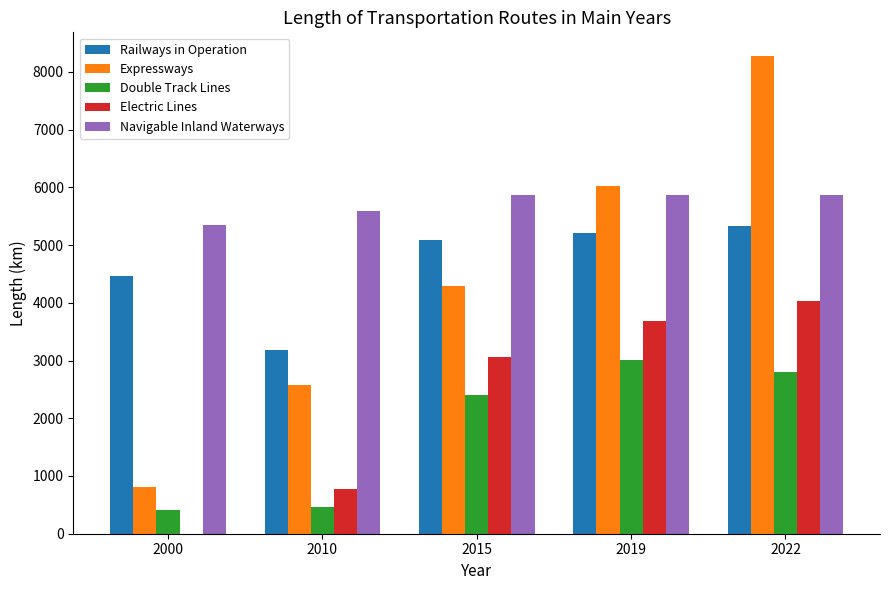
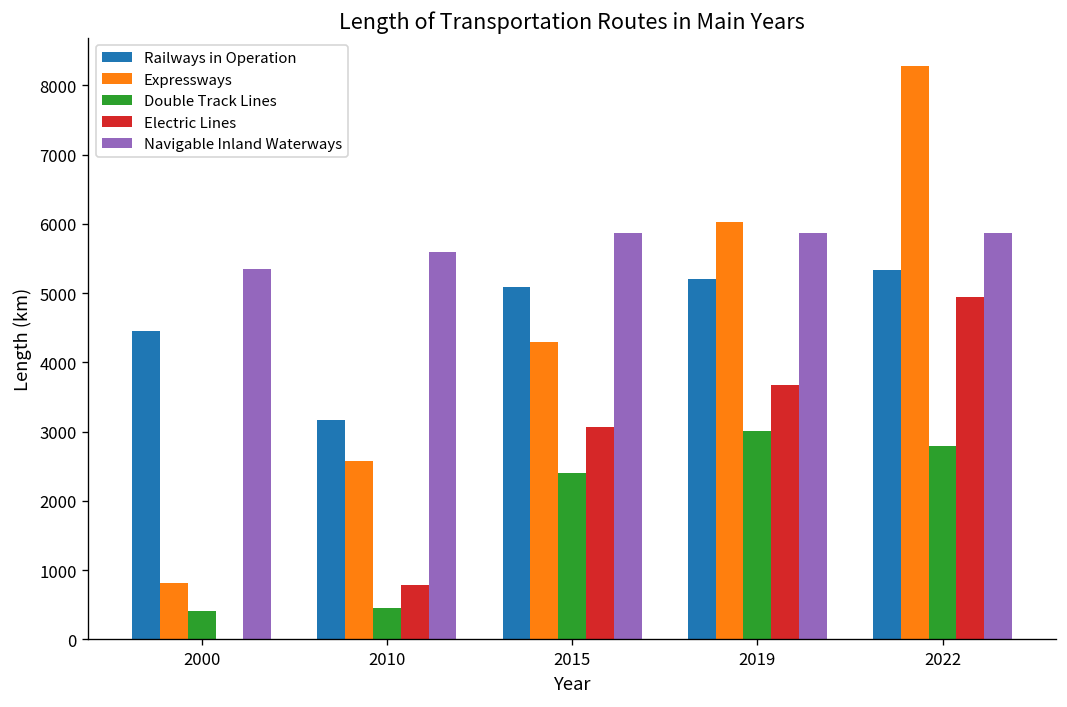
Electric Lines, 2022: 4000 -> 4900
